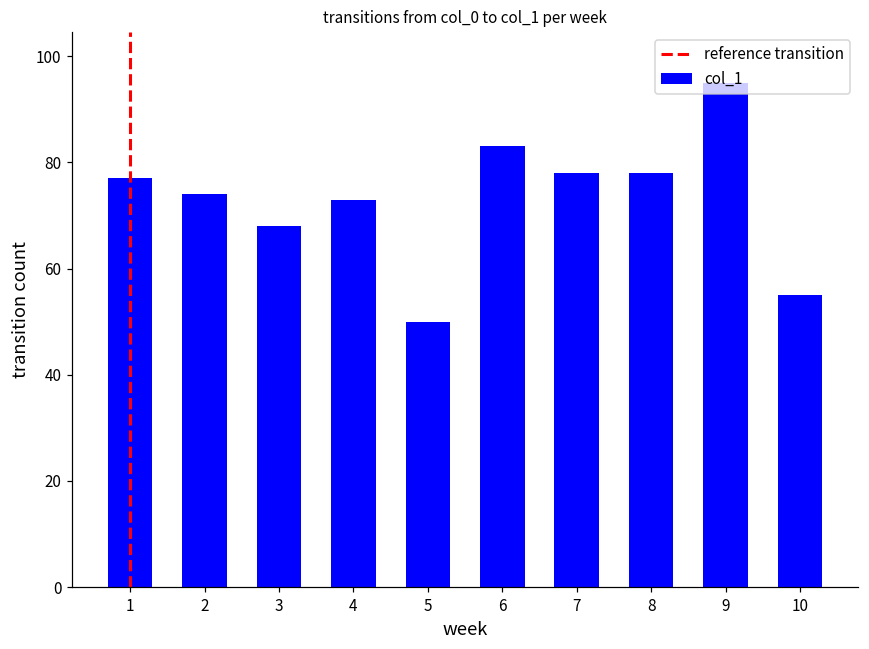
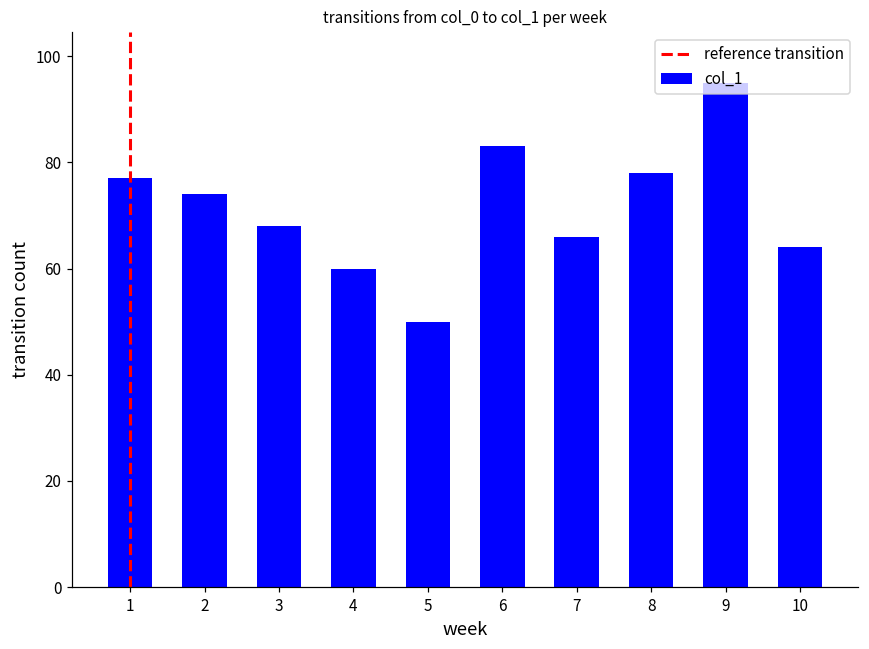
4: 73 -> 60
7: 78 -> 66
10: 55 -> 64
